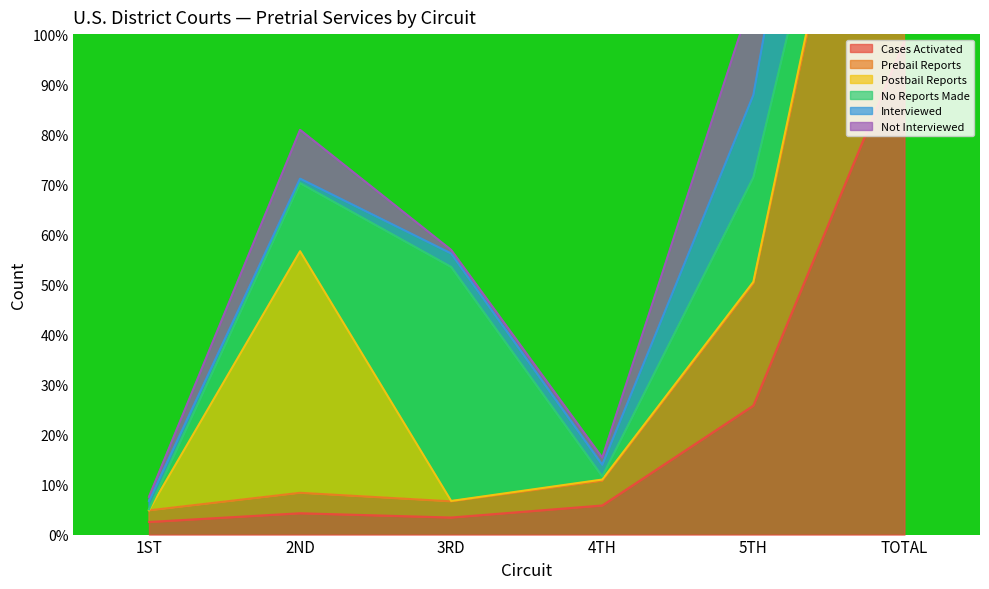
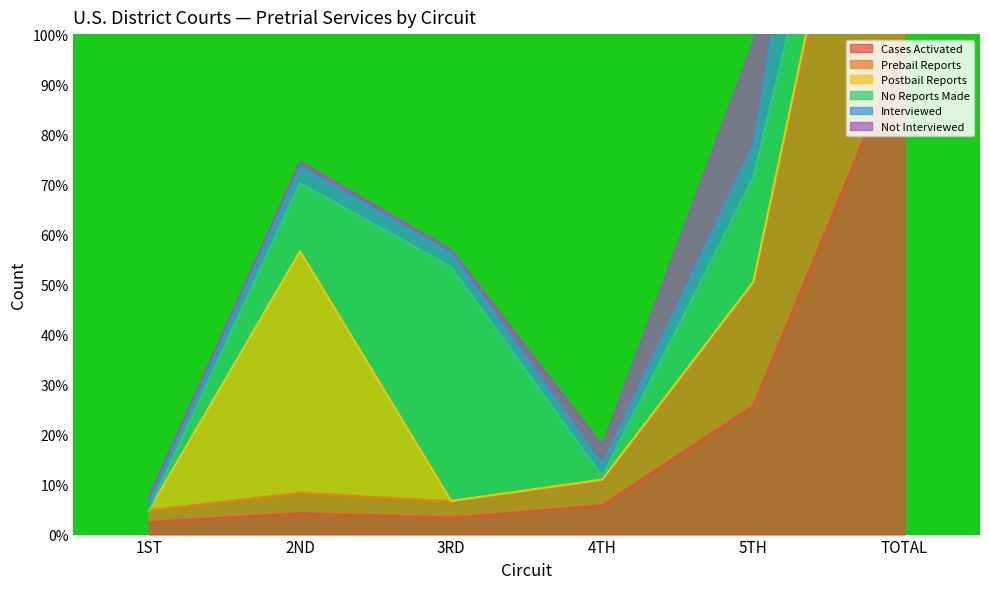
Interviewed, 2ND: 1% -> 3%
Not Interviewed, 2ND: 10% -> 1%
Not Interviewed, 4TH: 1% -> 4%
Interviewed, 5TH: 16% -> 7%
